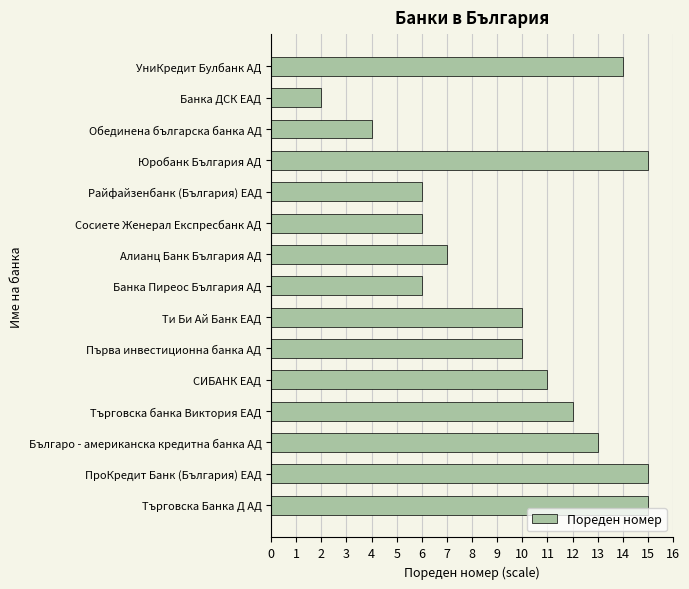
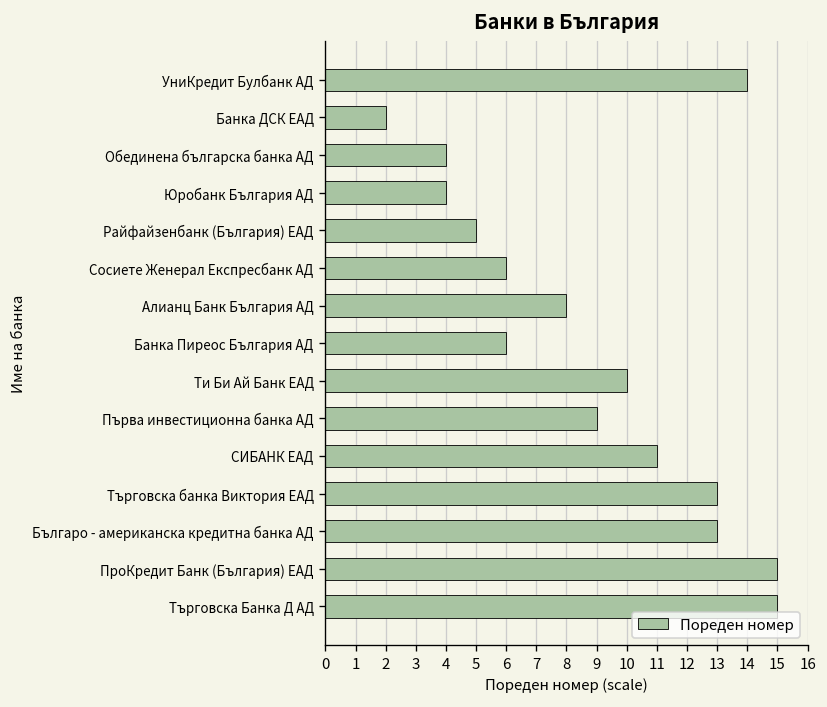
Юробанк България АД: 15 -> 4
Райфайзенбанк (България) ЕАД: 6 -> 5
Алианц Банк България АД: 7 -> 8
Първа инвестиционна банка АД: 10 -> 9
Търговска банка Виктория ЕАД: 12 -> 13
